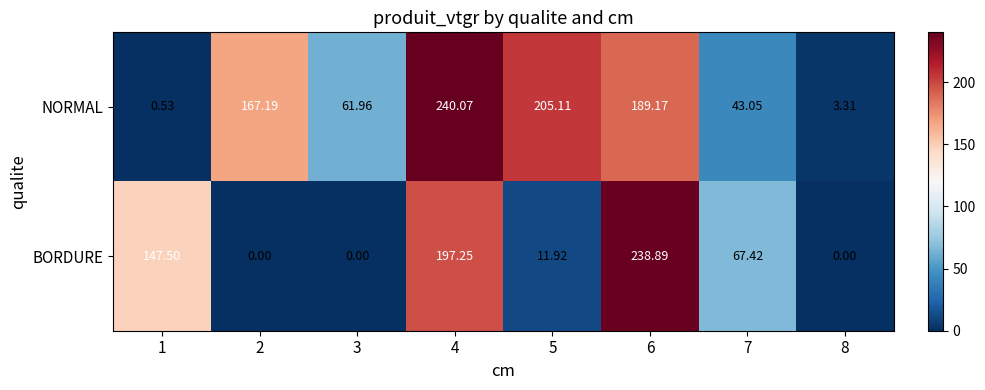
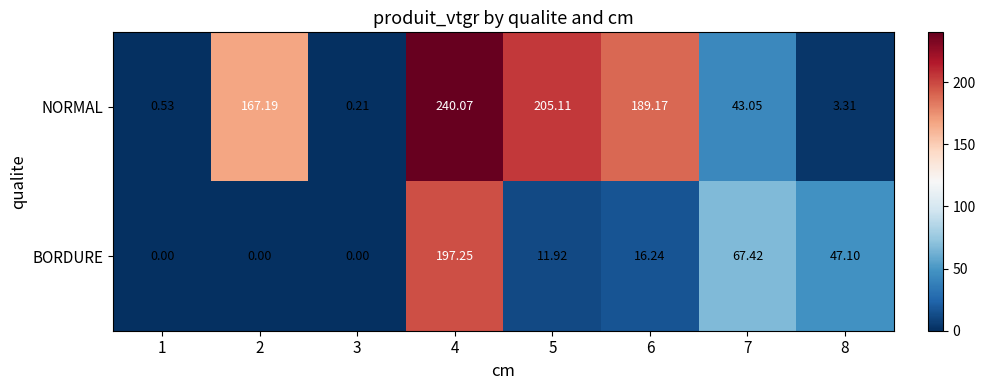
NORMAL, 3: 61.96 -> 0.21
BORDURE, 1: 147.50 -> 0.00
BORDURE, 6: 238.89 -> 16.24
BORDURE, 8: 0.00 -> 47.10
